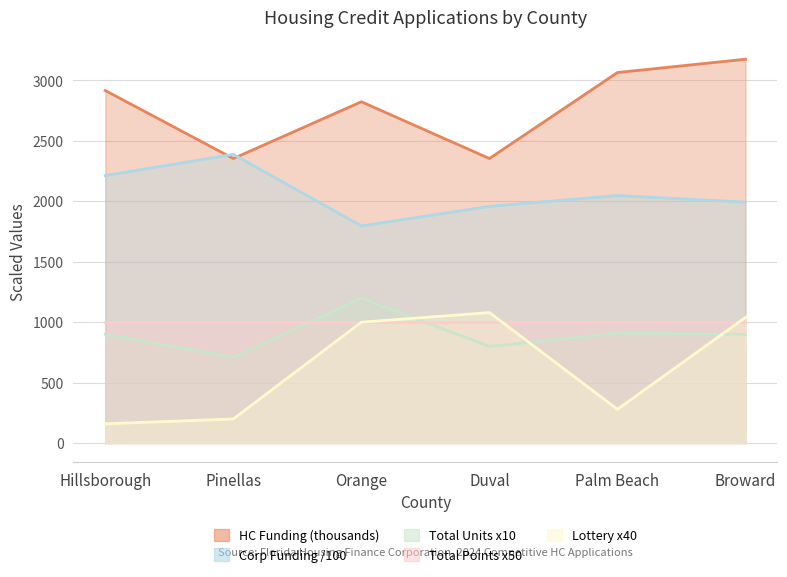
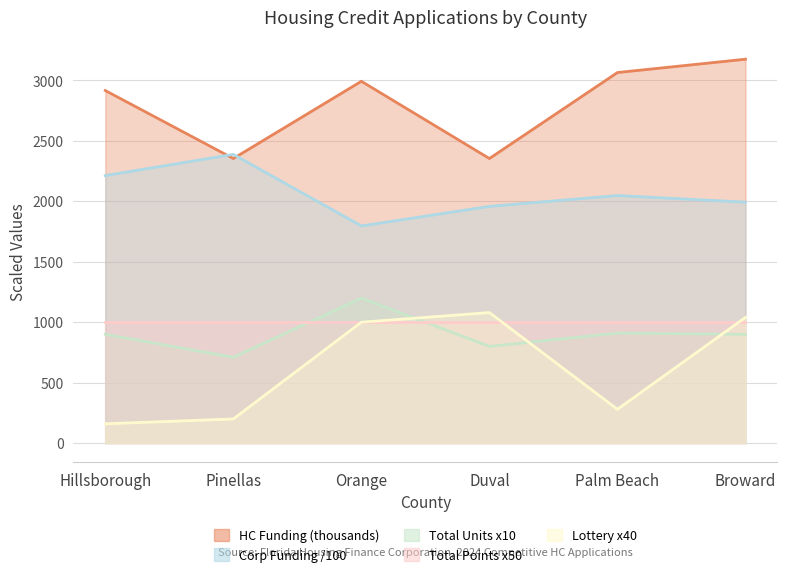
HC Funding (thousands), Orange: 2820 -> 2990
